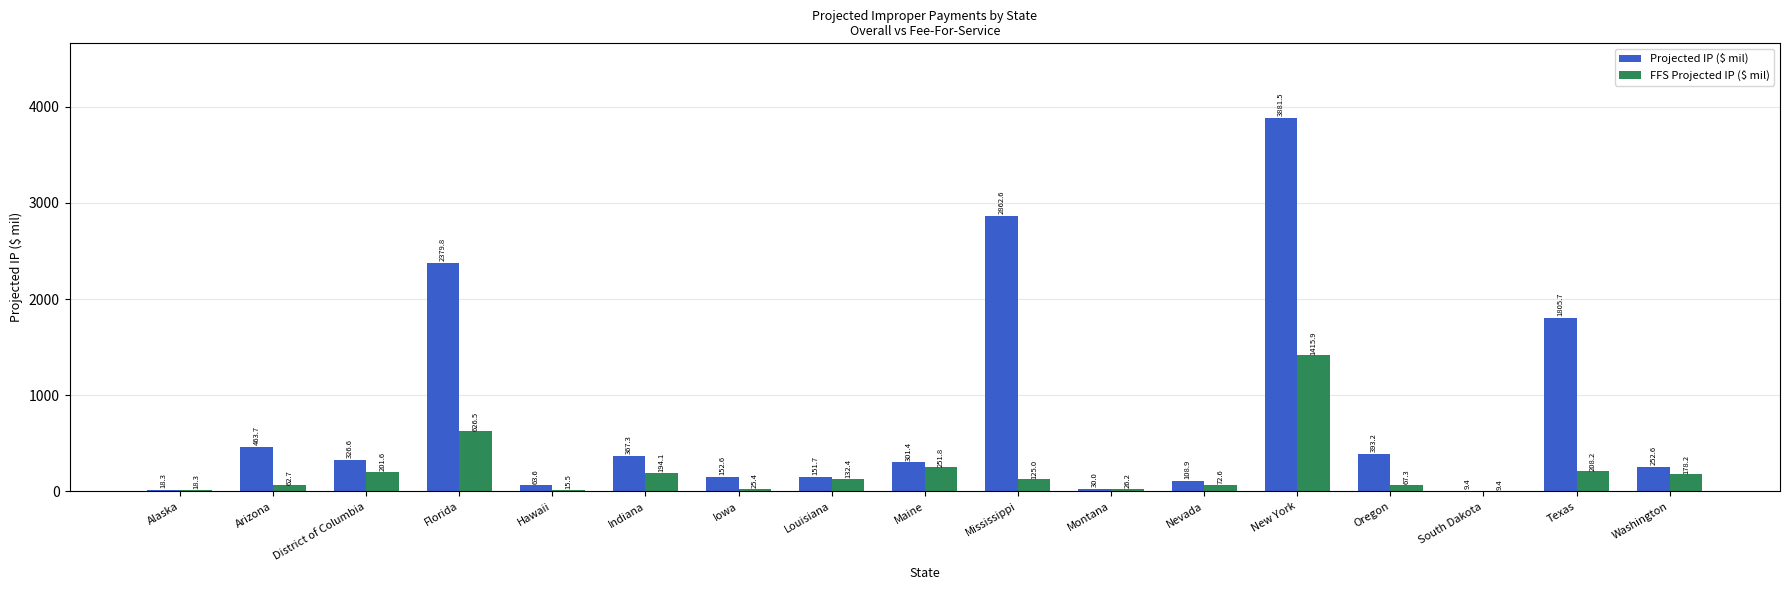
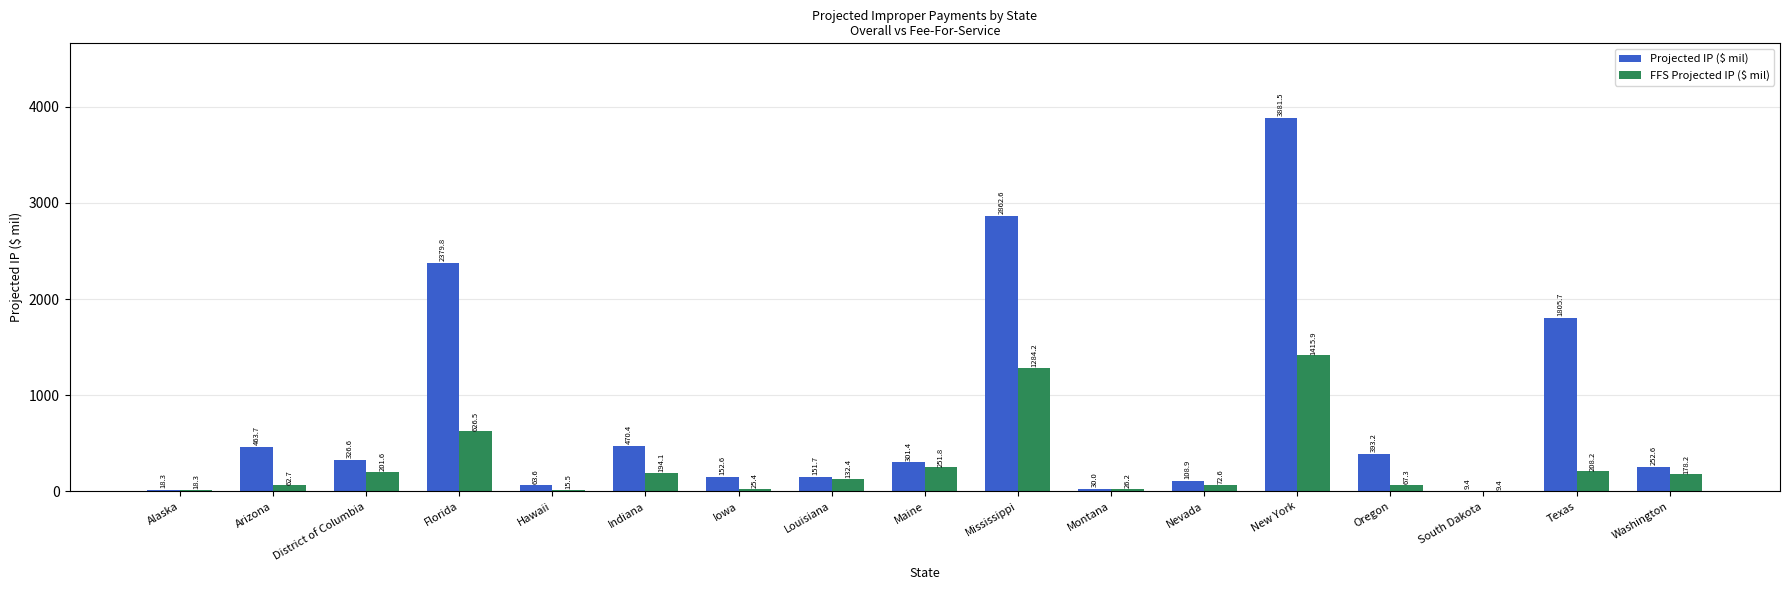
Projected IP ($ mil), Indiana: 367.3 -> 470.4
FFS Projected IP ($ mil), Mississippi: 125.0 -> 1284.2
